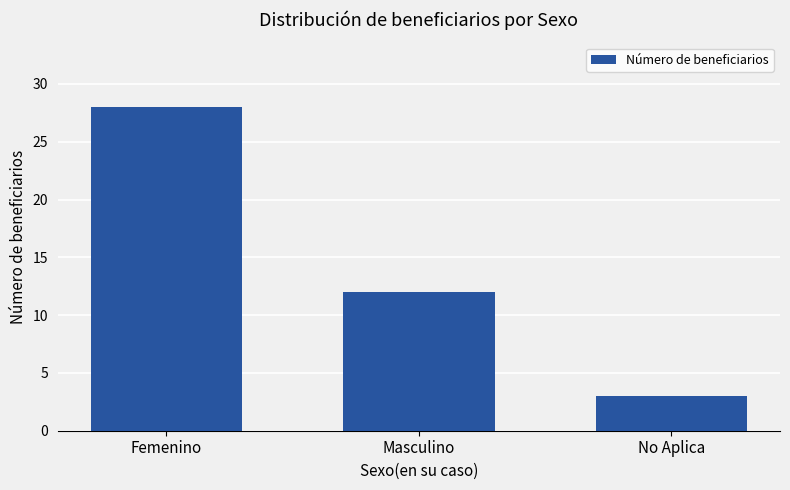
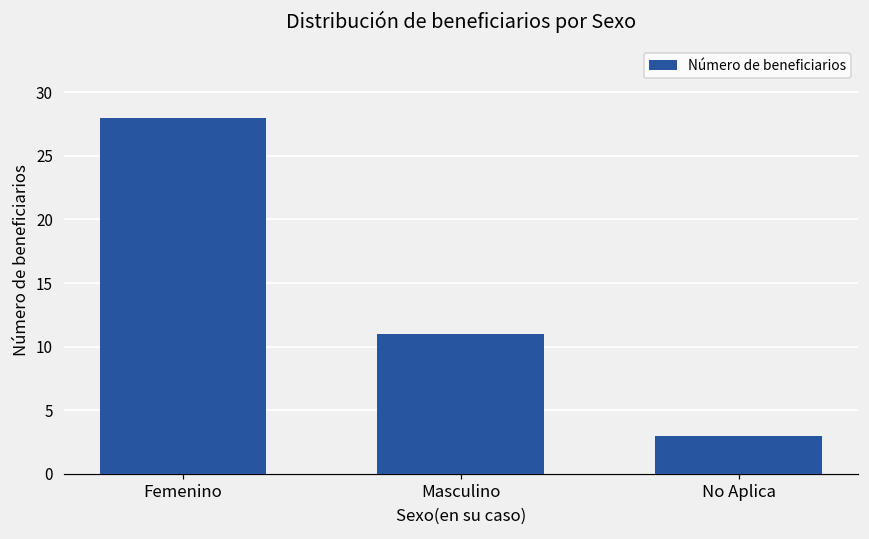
Masculino: 12 -> 11
